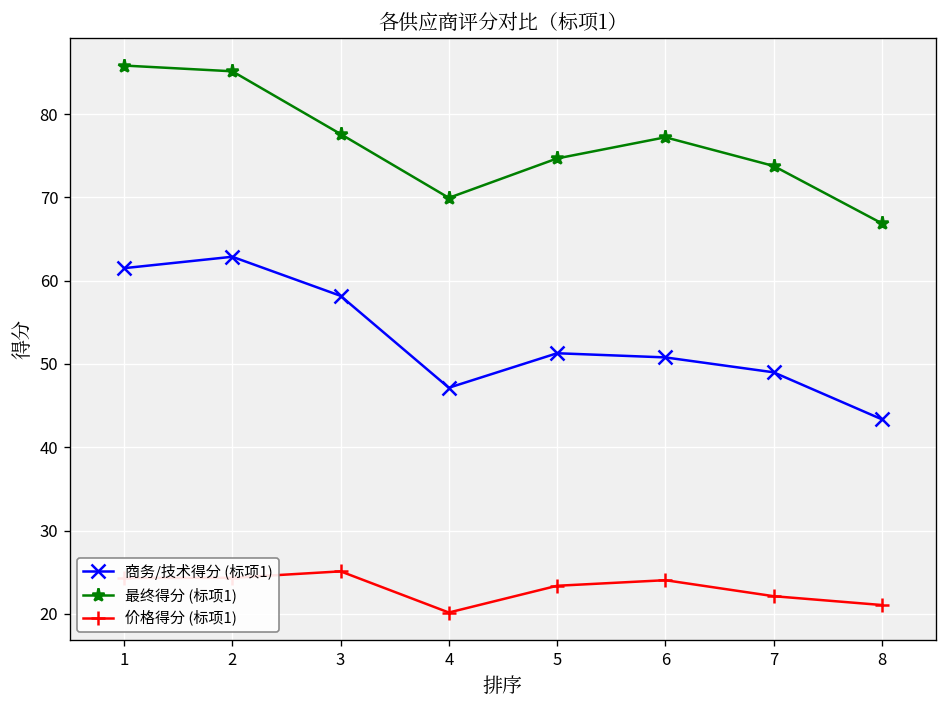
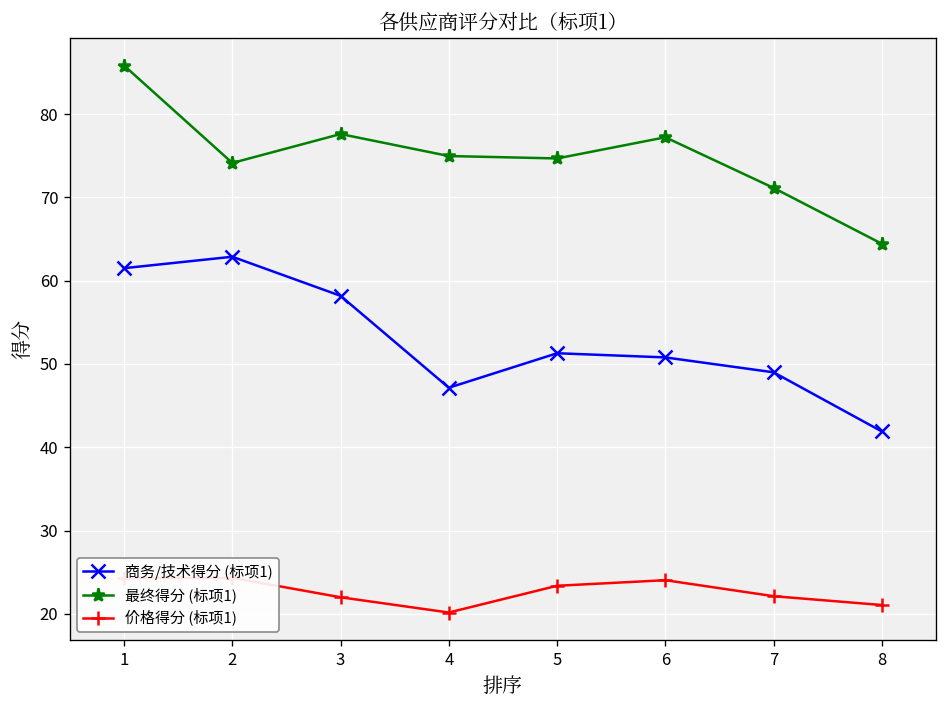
最终得分 (标项1), 2: 85 -> 74
价格得分 (标项1), 3: 25 -> 22
最终得分 (标项1), 4: 70 -> 75
最终得分 (标项1), 7: 74 -> 71
商务/技术得分 (标项1), 8: 43 -> 42
最终得分 (标项1), 8: 67 -> 64
